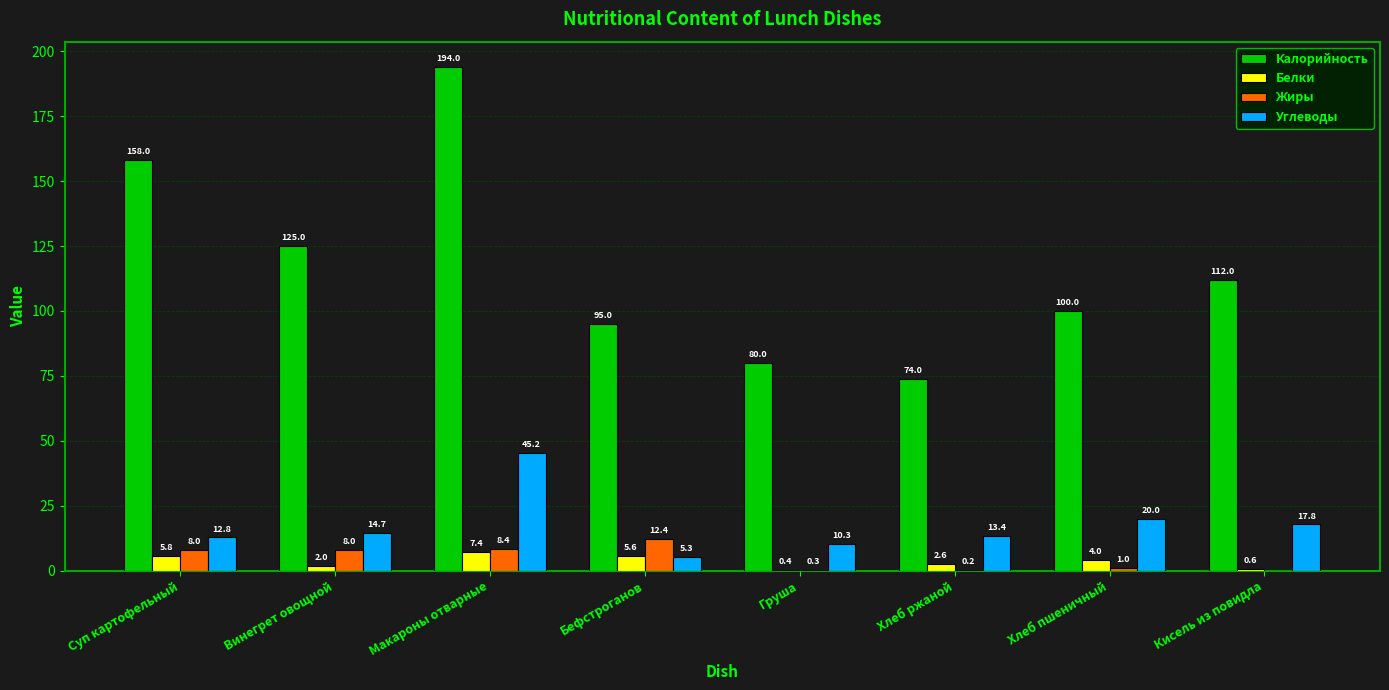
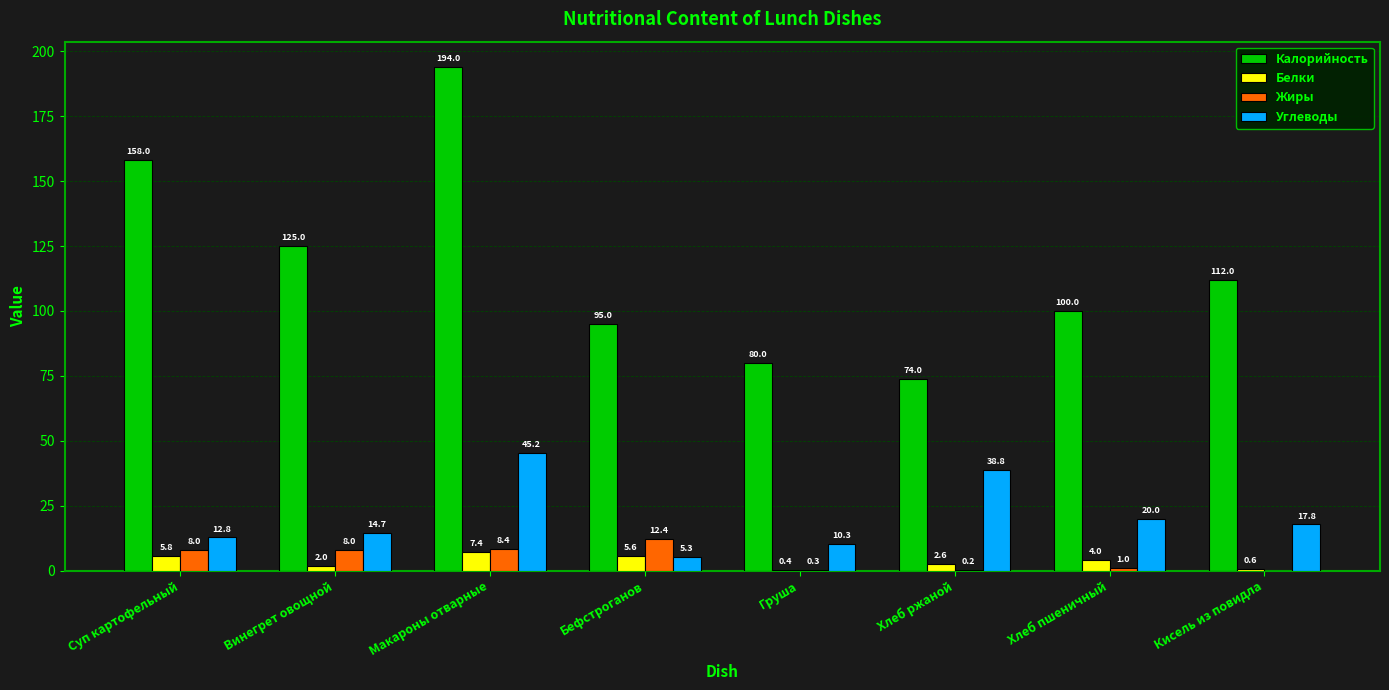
Углеводы, Хлеб ржаной: 13.4 -> 38.8
